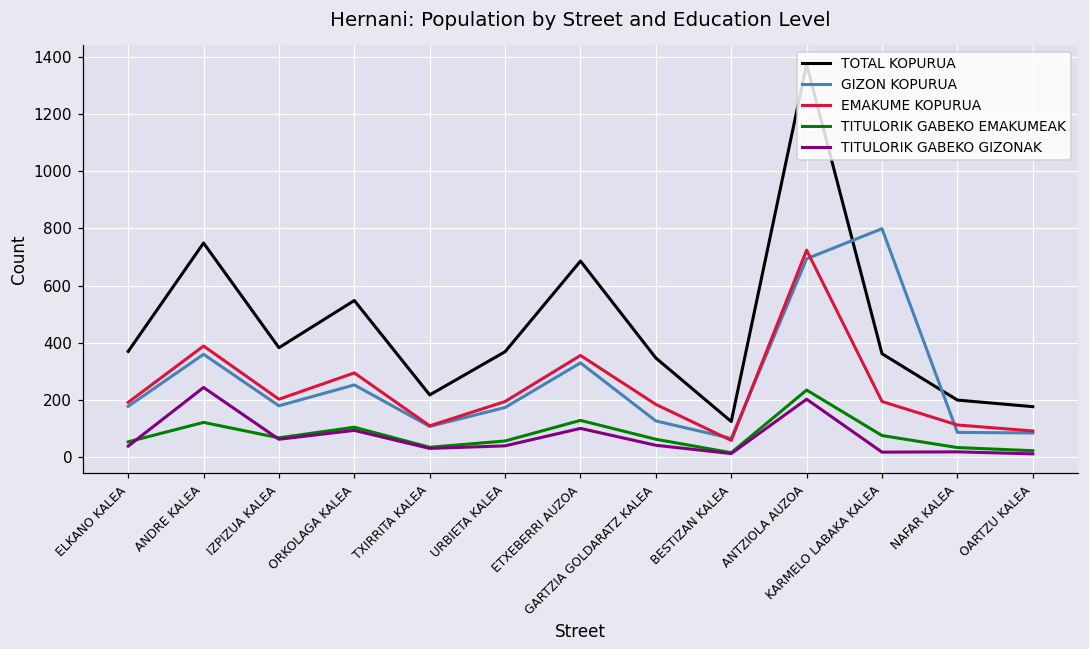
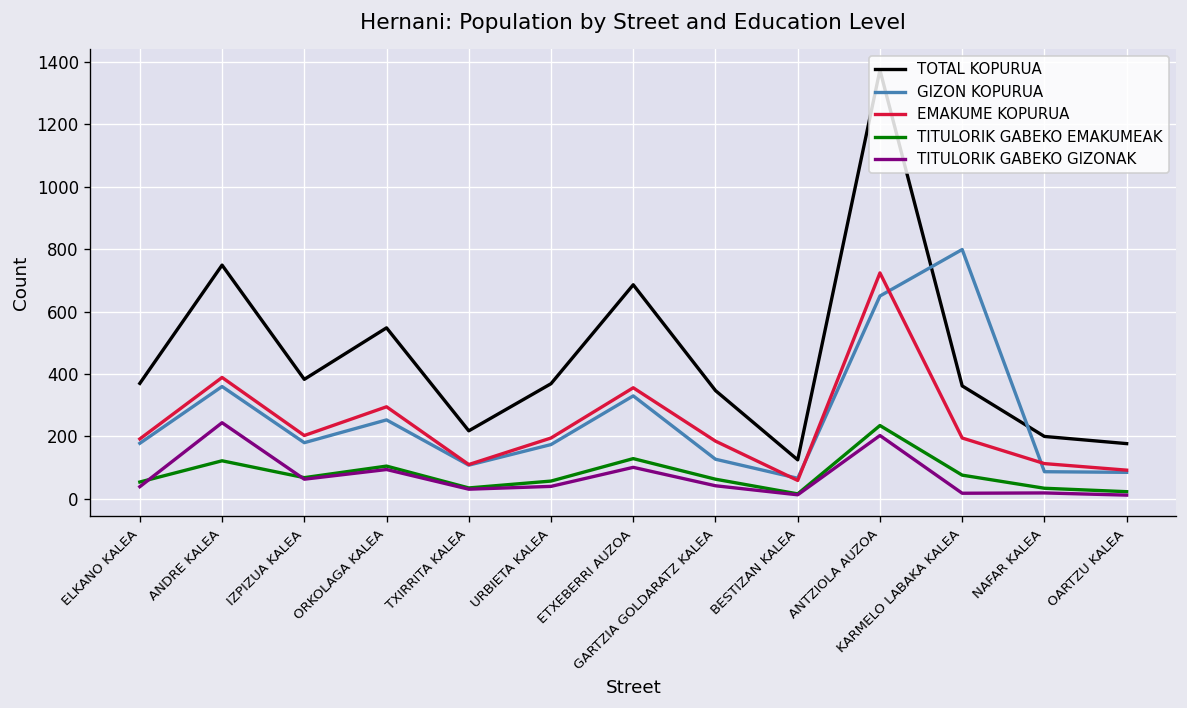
GIZON KOPURUA, ANTZIOLA AUZOA: 690 -> 650
